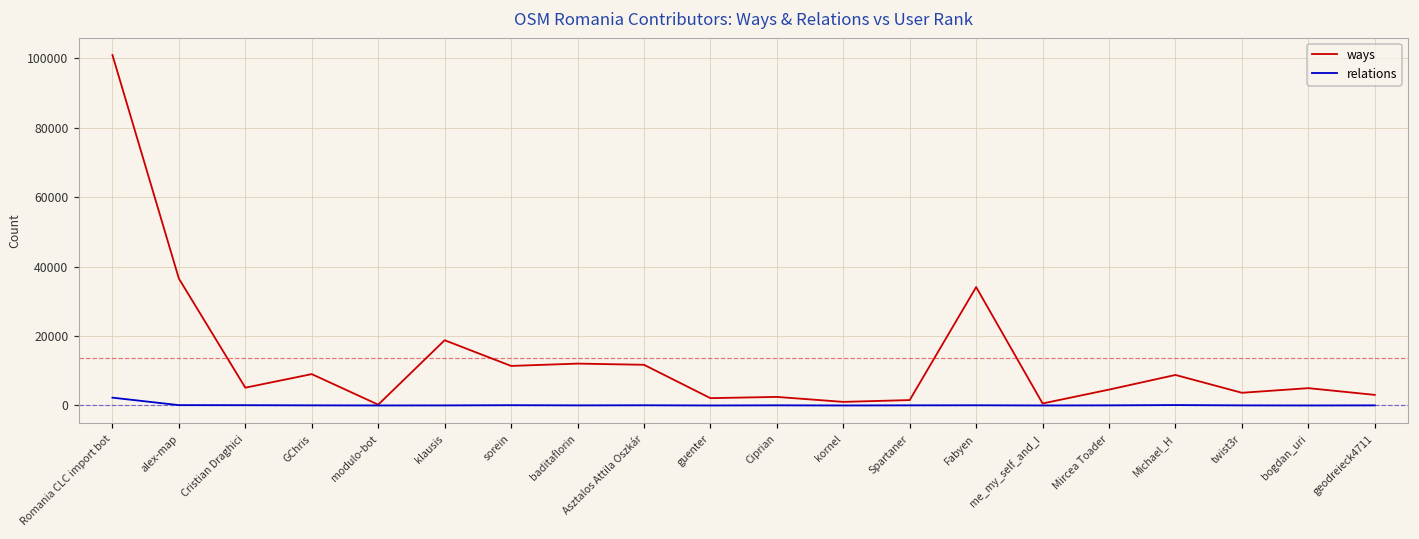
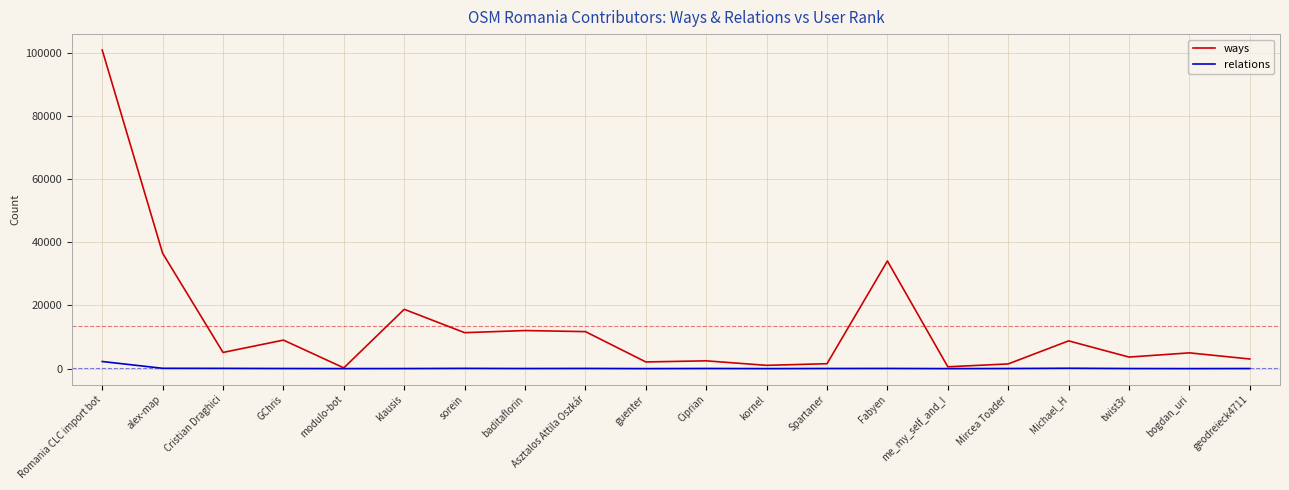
ways, Mircea Toader: 5000 -> 1000
